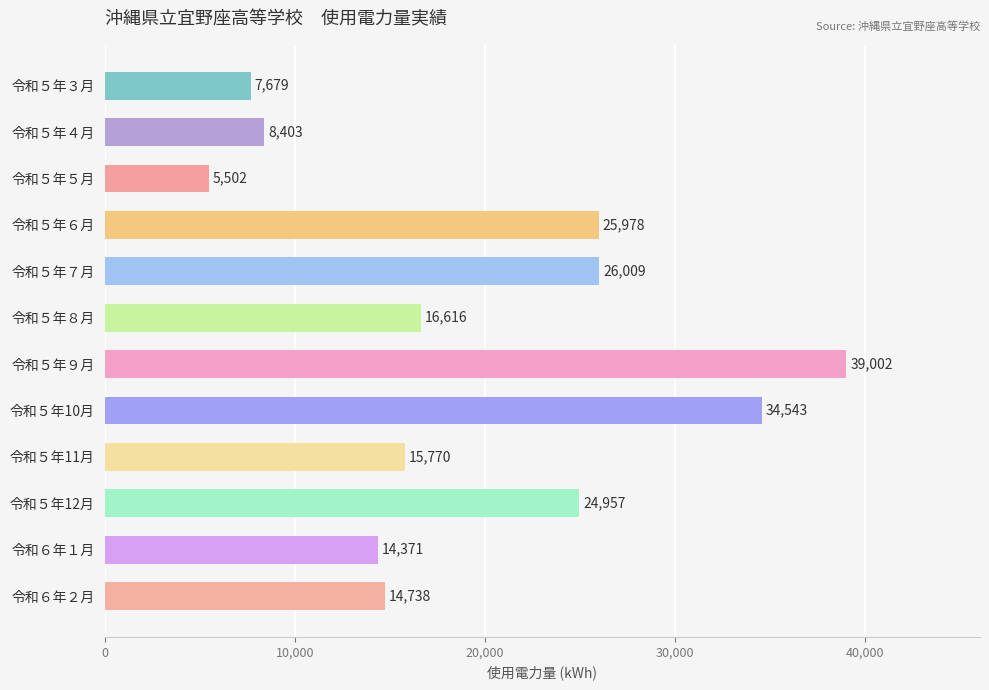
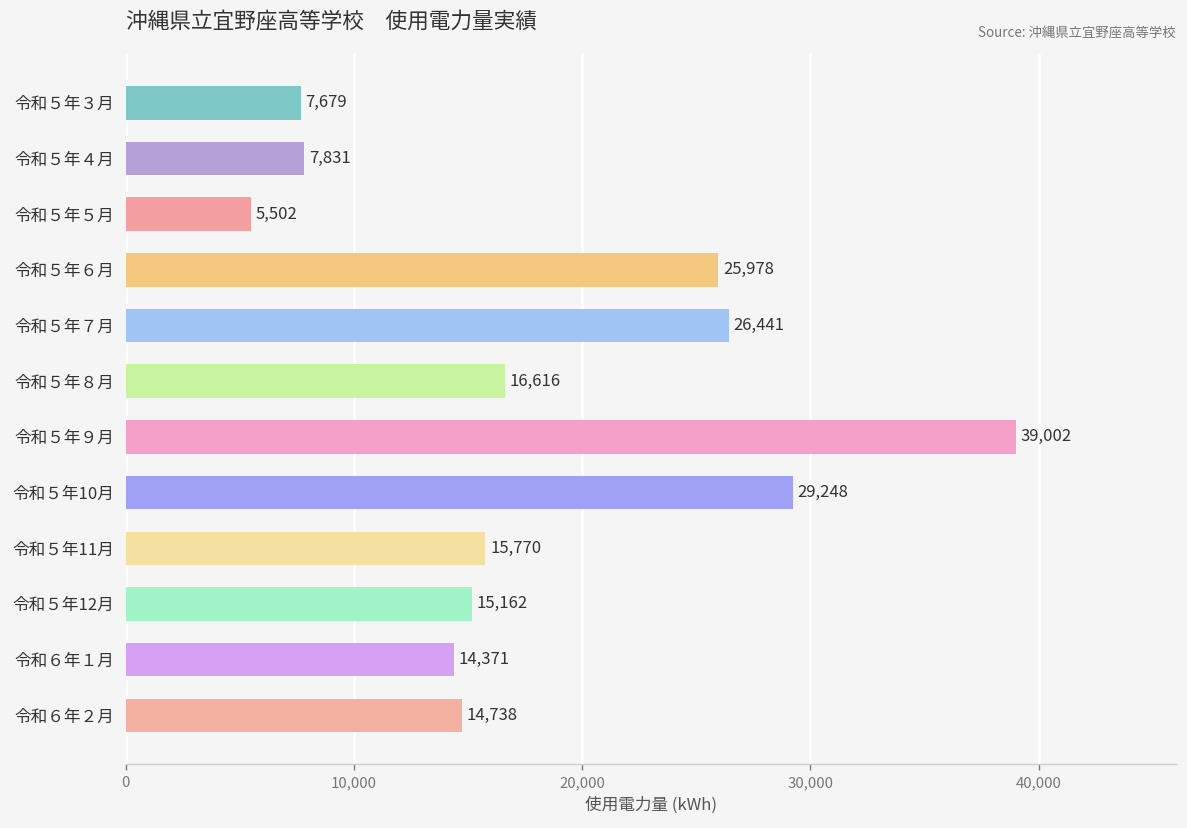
令和５年４月: 8,403 -> 7,831
令和５年７月: 26,009 -> 26,441
令和５年10月: 34,543 -> 29,248
令和５年12月: 24,957 -> 15,162
